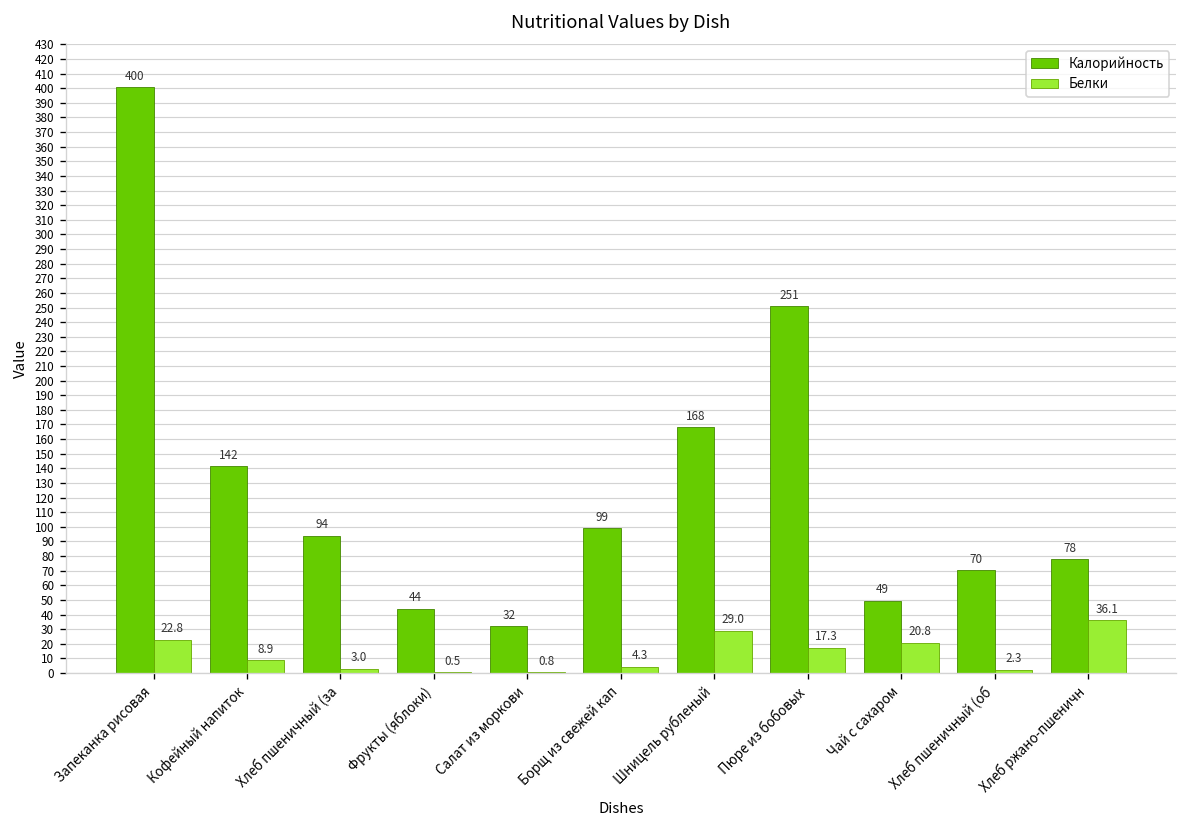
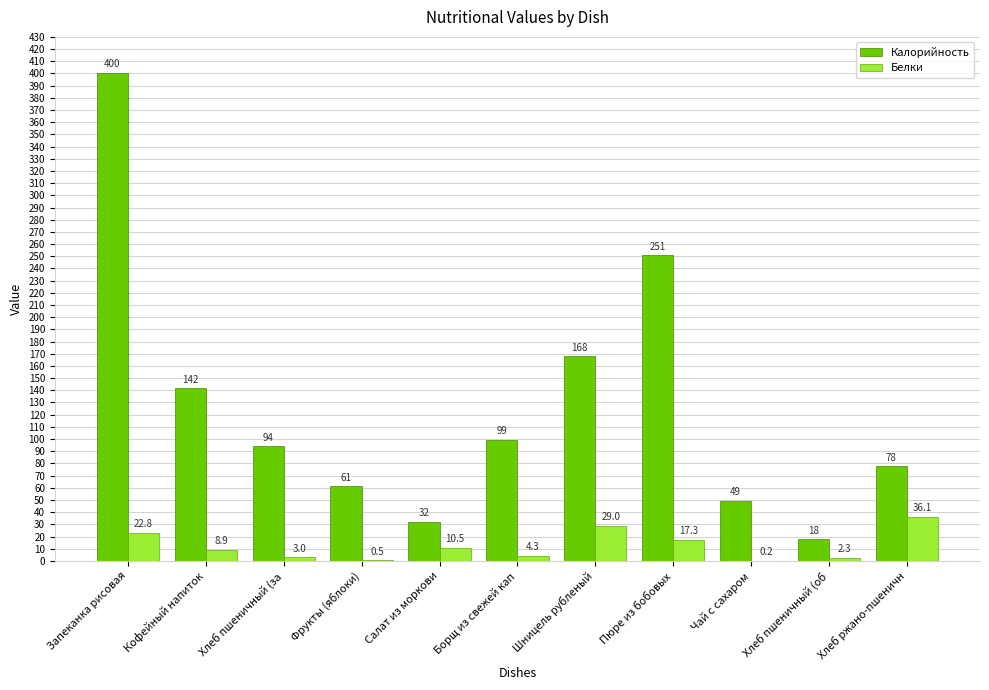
Калорийность, Фрукты (яблоки): 44 -> 61
Белки, Салат из моркови: 0.8 -> 10.5
Белки, Чай с сахаром: 20.8 -> 0.2
Калорийность, Хлеб пшеничный (об: 70 -> 18
